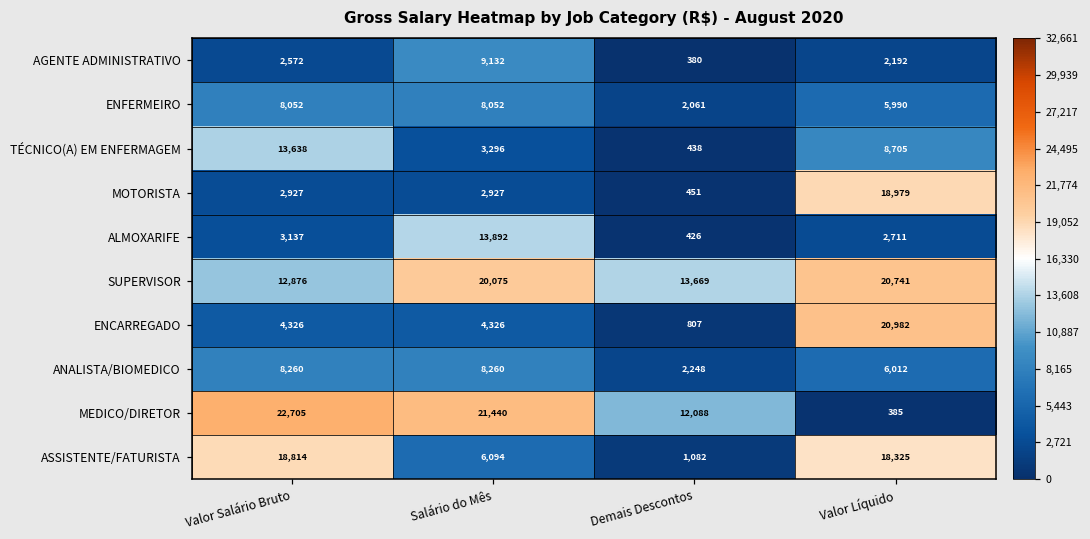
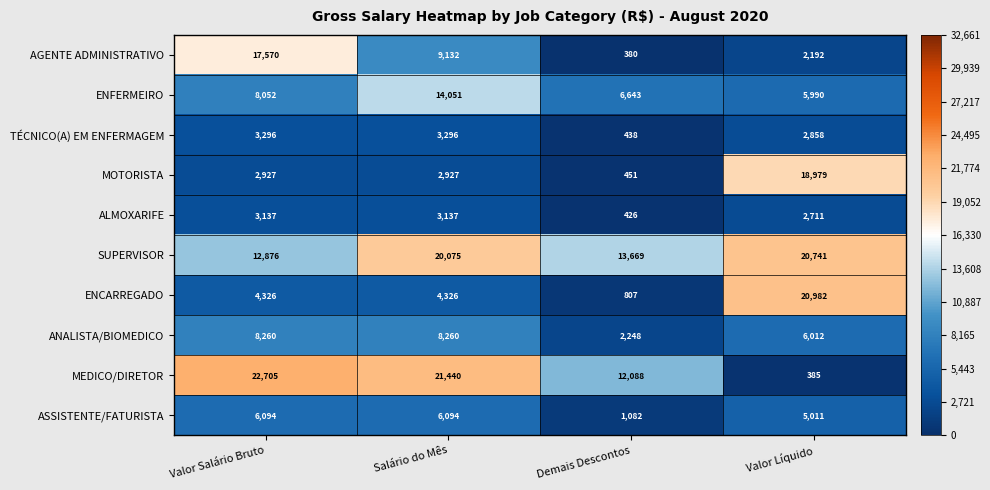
AGENTE ADMINISTRATIVO, Valor Salário Bruto: 2,572 -> 17,570
ENFERMEIRO, Salário do Mês: 8,052 -> 14,051
ENFERMEIRO, Demais Descontos: 2,061 -> 6,643
TÉCNICO(A) EM ENFERMAGEM, Valor Salário Bruto: 13,638 -> 3,296
TÉCNICO(A) EM ENFERMAGEM, Valor Líquido: 8,705 -> 2,858
ALMOXARIFE, Salário do Mês: 13,892 -> 3,137
ASSISTENTE/FATURISTA, Valor Salário Bruto: 18,814 -> 6,094
ASSISTENTE/FATURISTA, Valor Líquido: 18,325 -> 5,011
